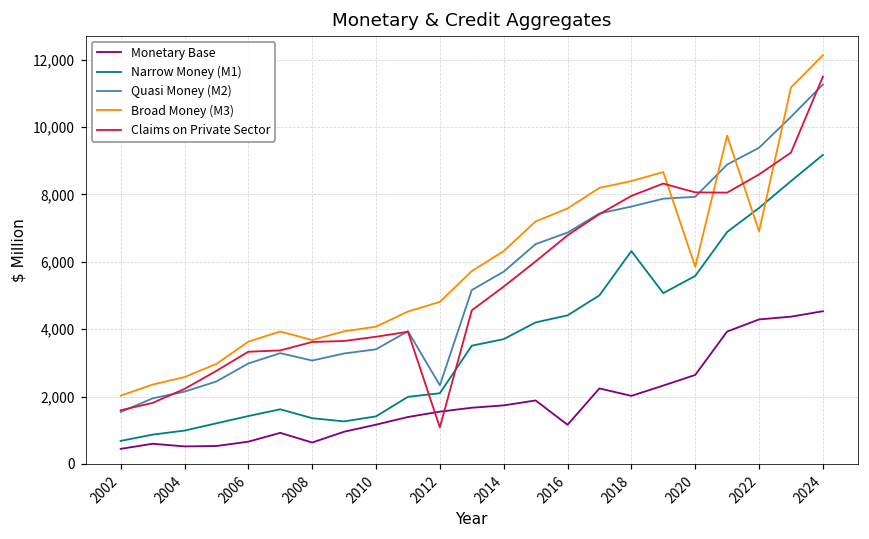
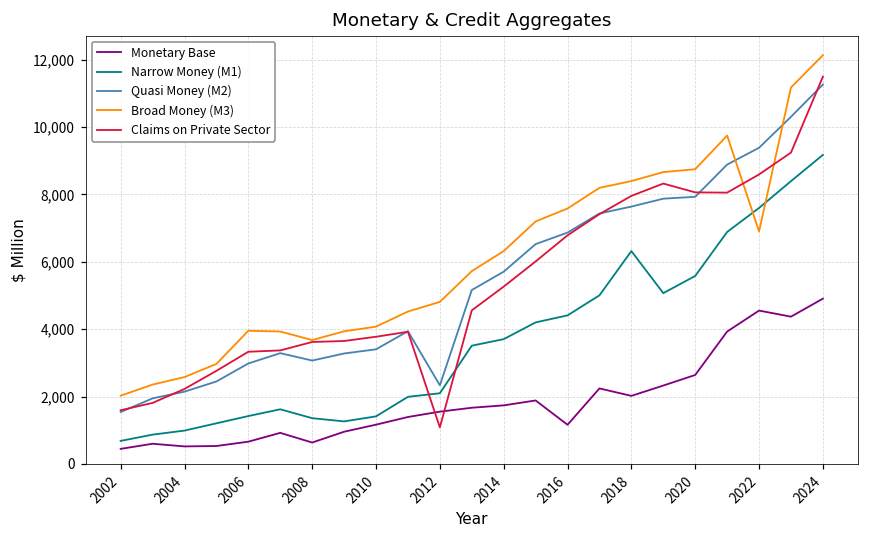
Broad Money (M3), 2006: 3,600 -> 4,000
Broad Money (M3), 2020: 5,900 -> 8,700
Monetary Base, 2022: 4,300 -> 4,600
Monetary Base, 2024: 4,500 -> 4,900
